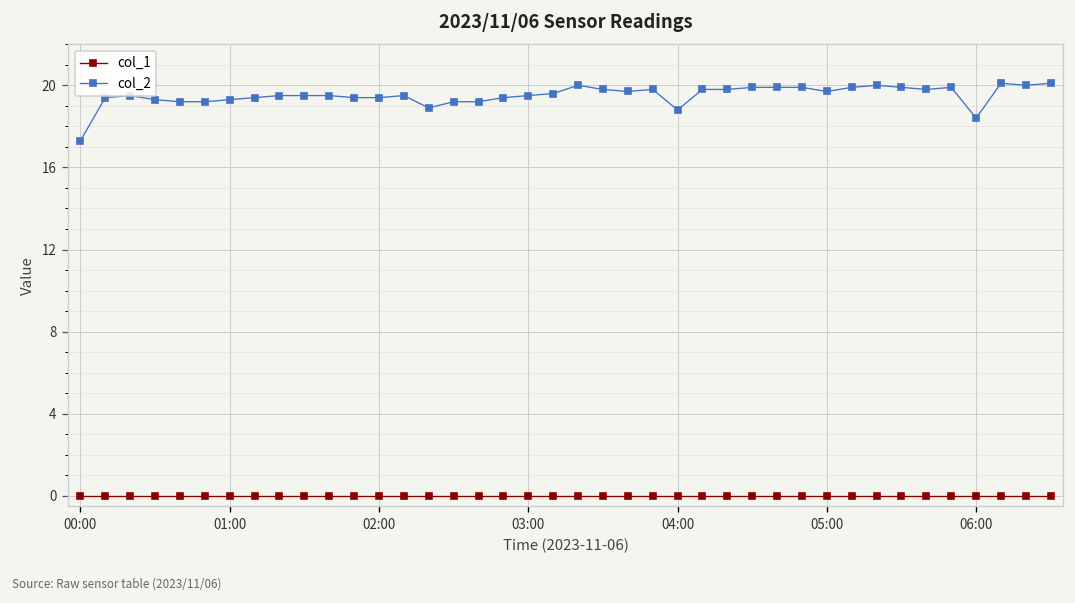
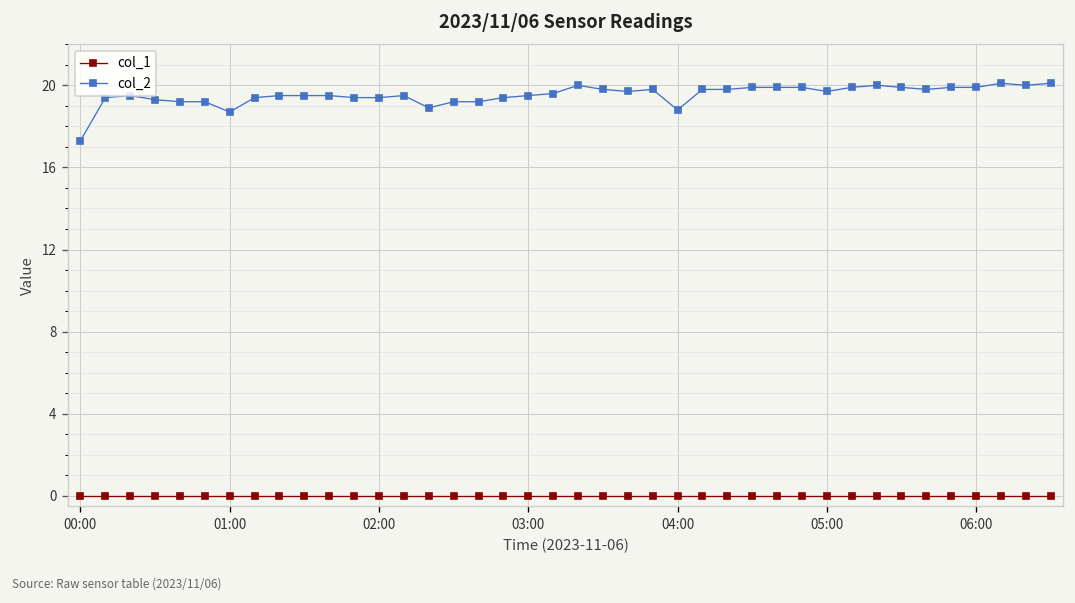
col_2, 01:00: 19.3 -> 18.7
col_2, 06:00: 18.4 -> 19.9
